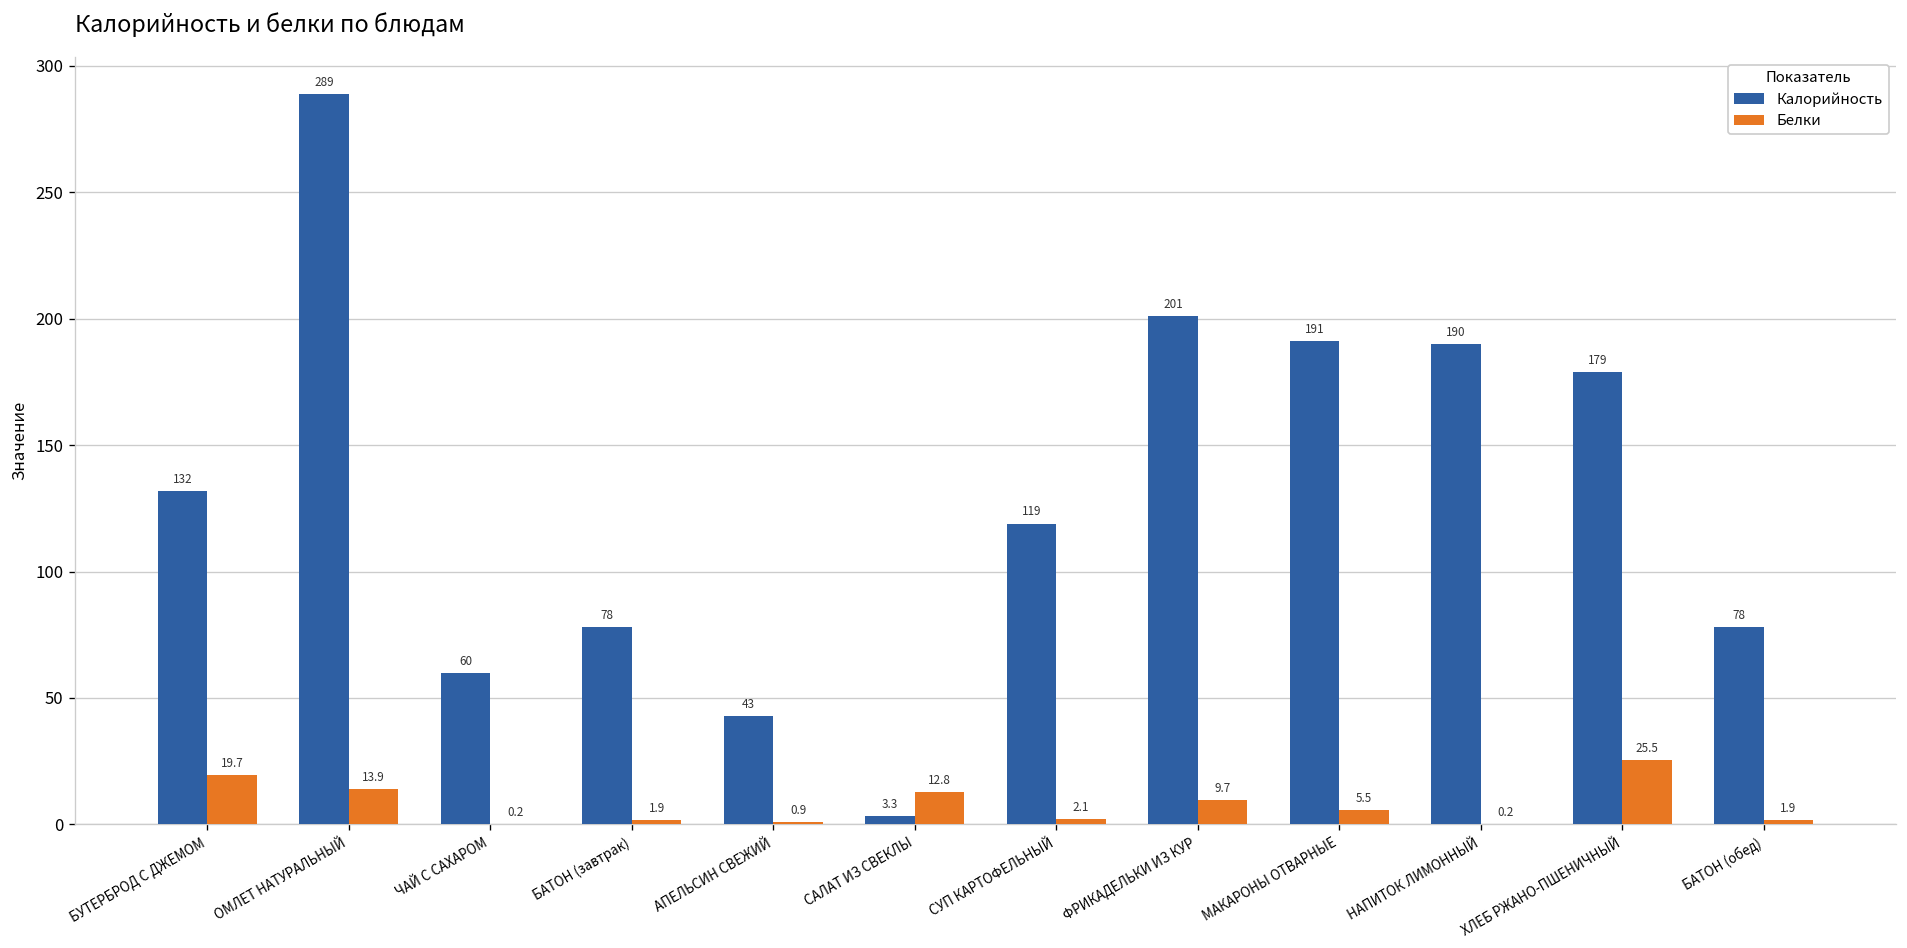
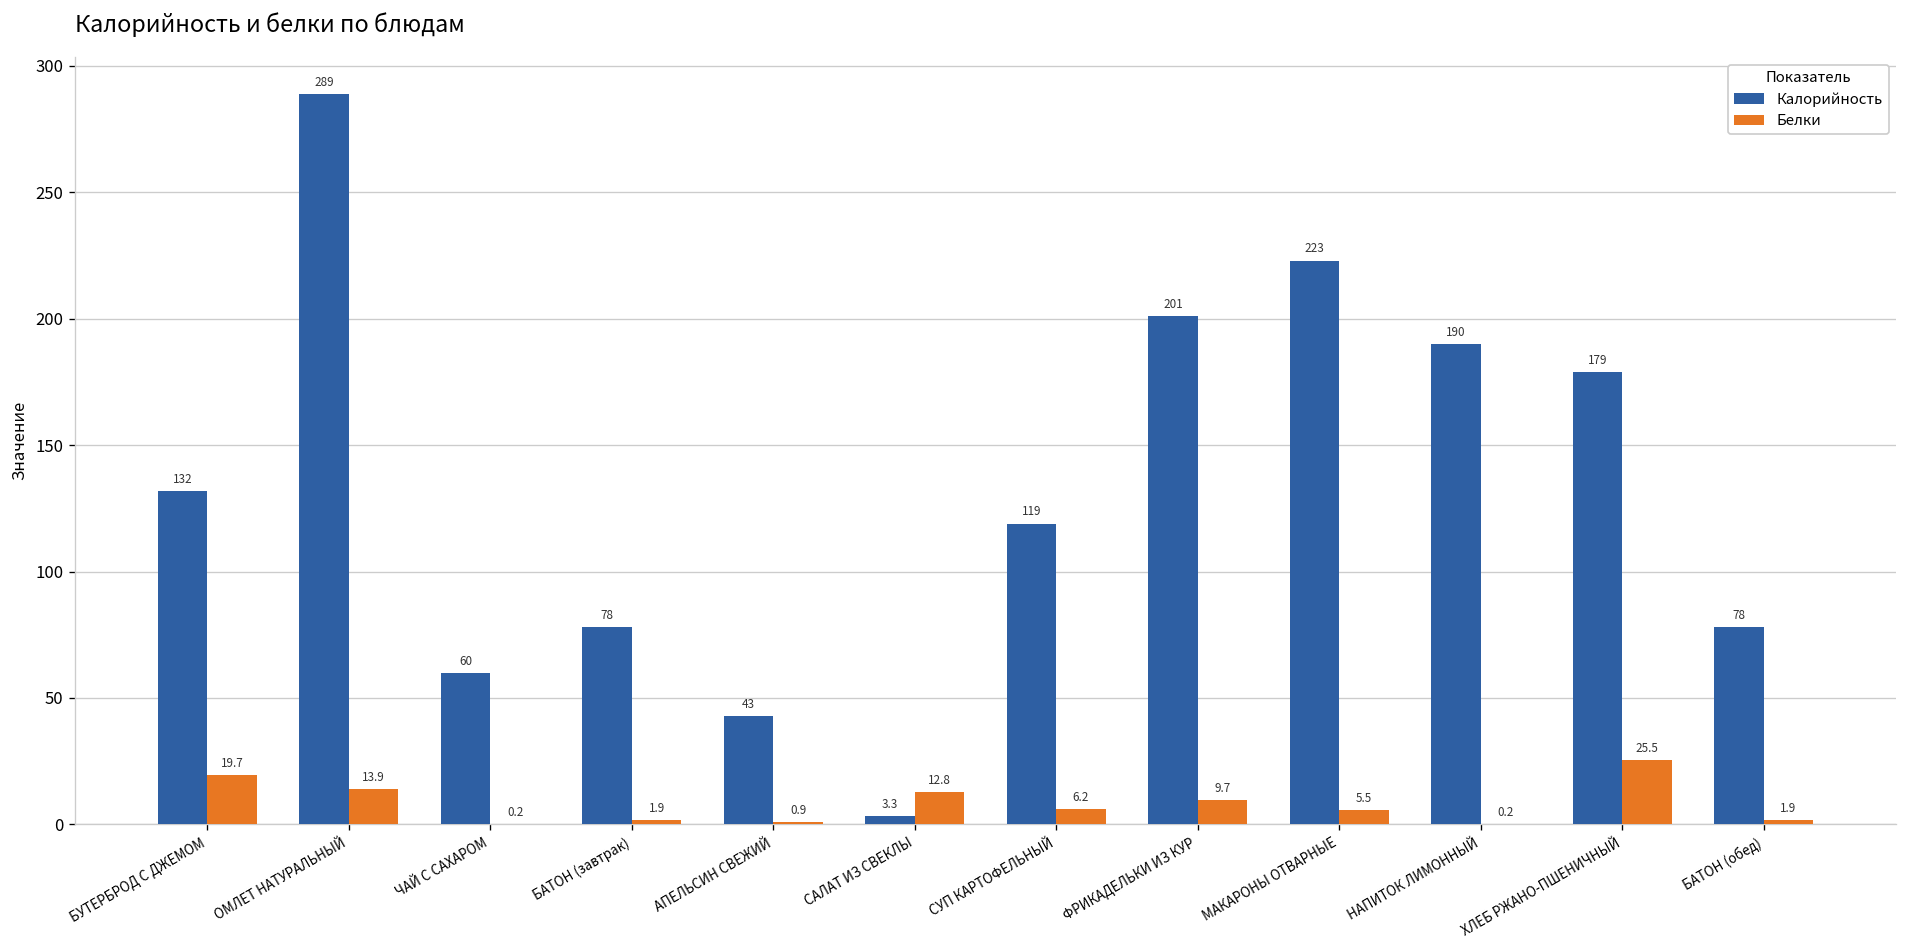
Белки, СУП КАРТОФЕЛЬНЫЙ: 2.1 -> 6.2
Калорийность, МАКАРОНЫ ОТВАРНЫЕ: 191 -> 223
